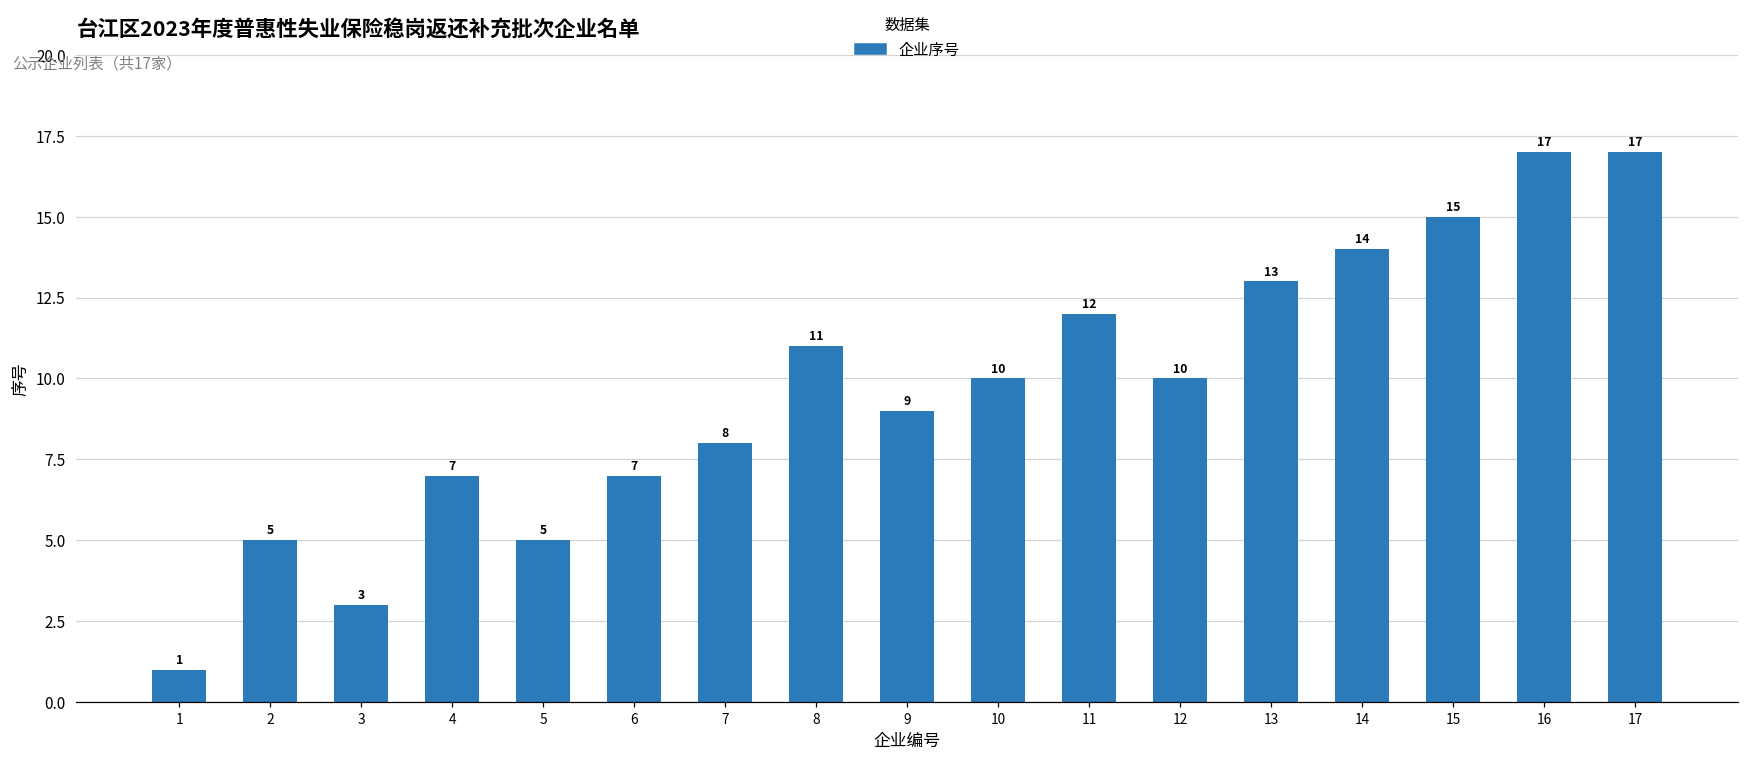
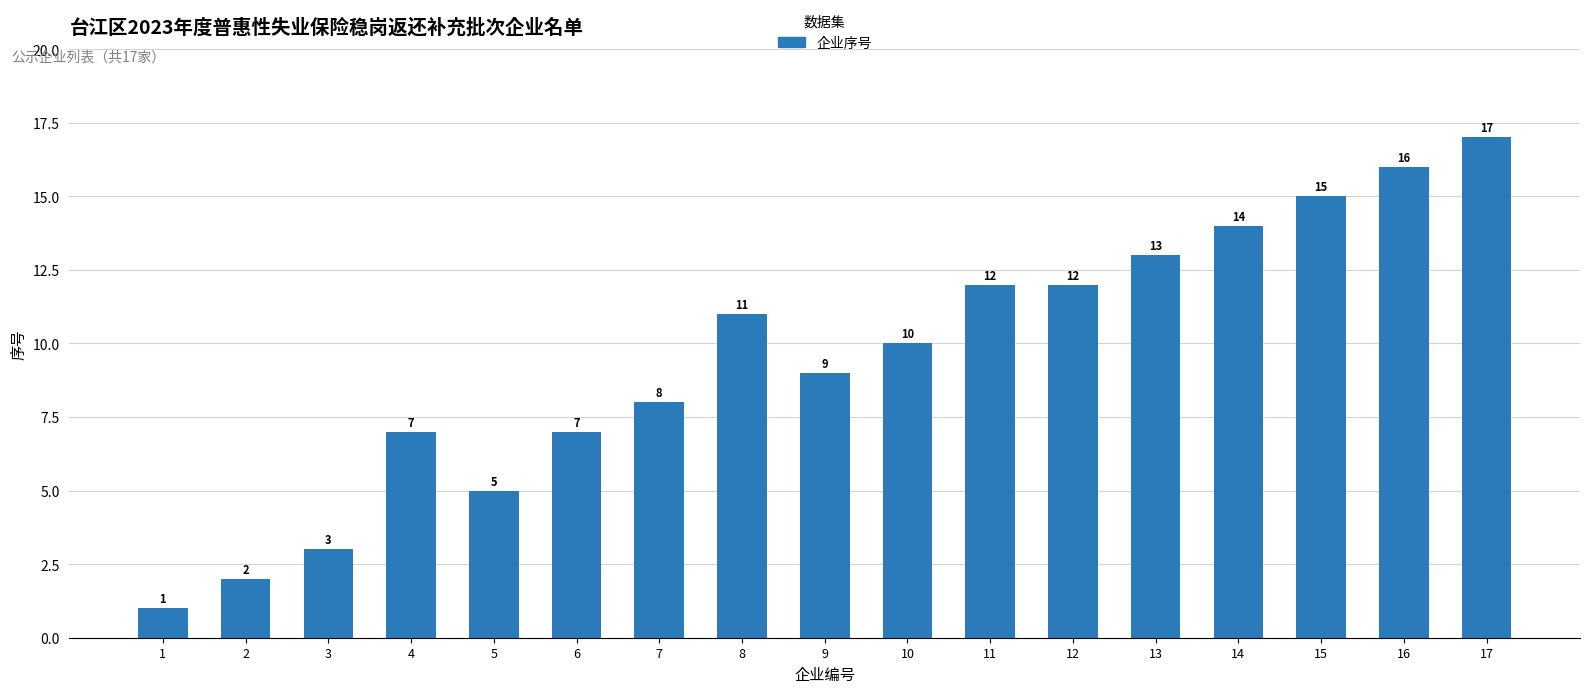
2: 5 -> 2
12: 10 -> 12
16: 17 -> 16
